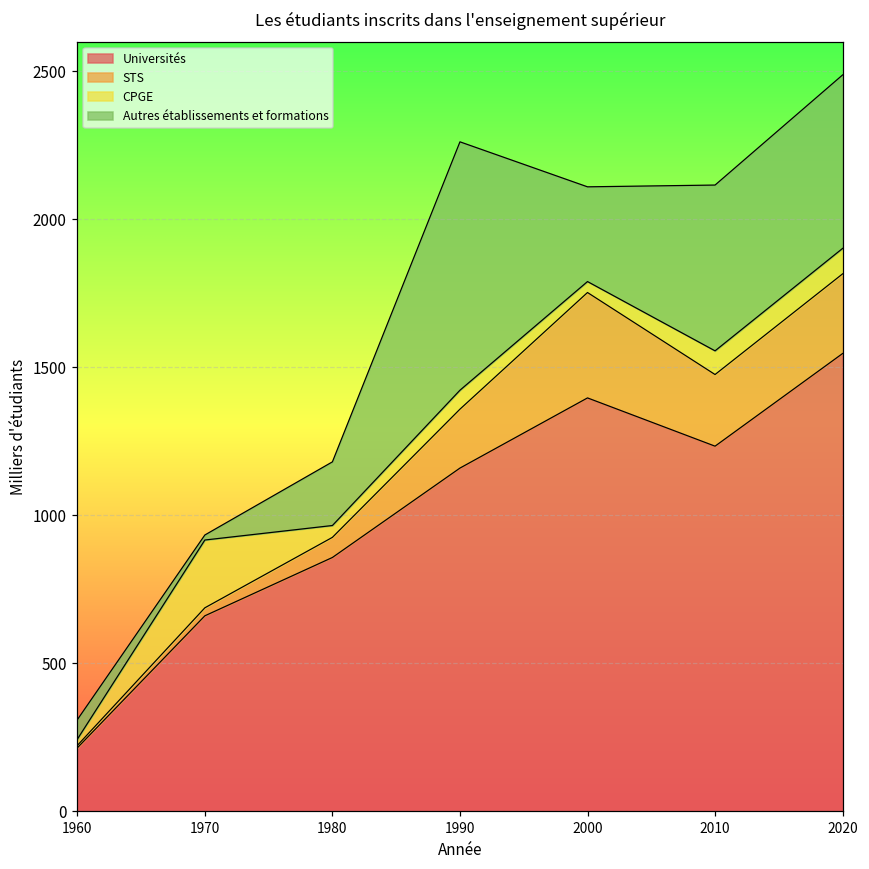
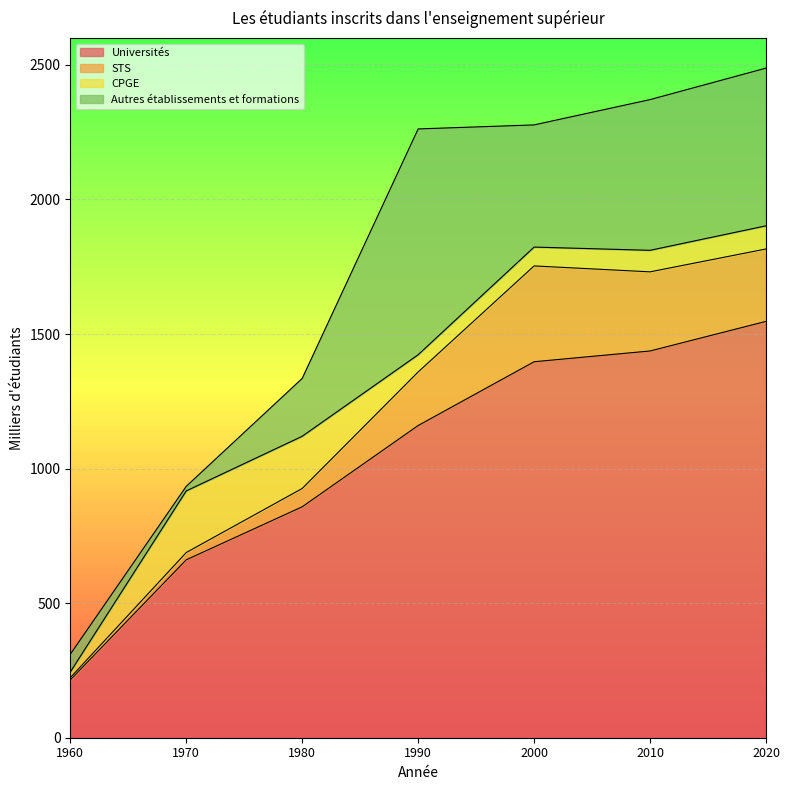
CPGE, 1980: 40 -> 190
CPGE, 2000: 40 -> 70
Autres établissements et formations, 2000: 320 -> 450
Universités, 2010: 1230 -> 1440
STS, 2010: 240 -> 290
